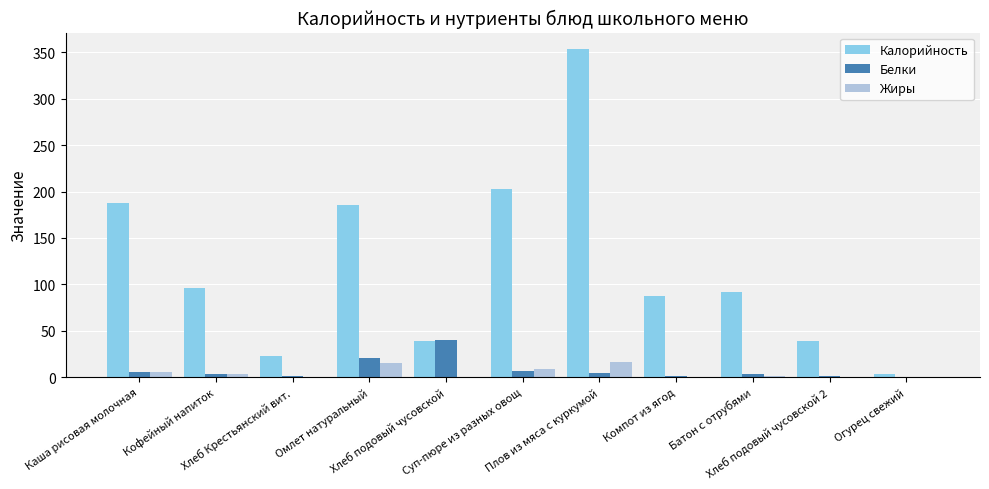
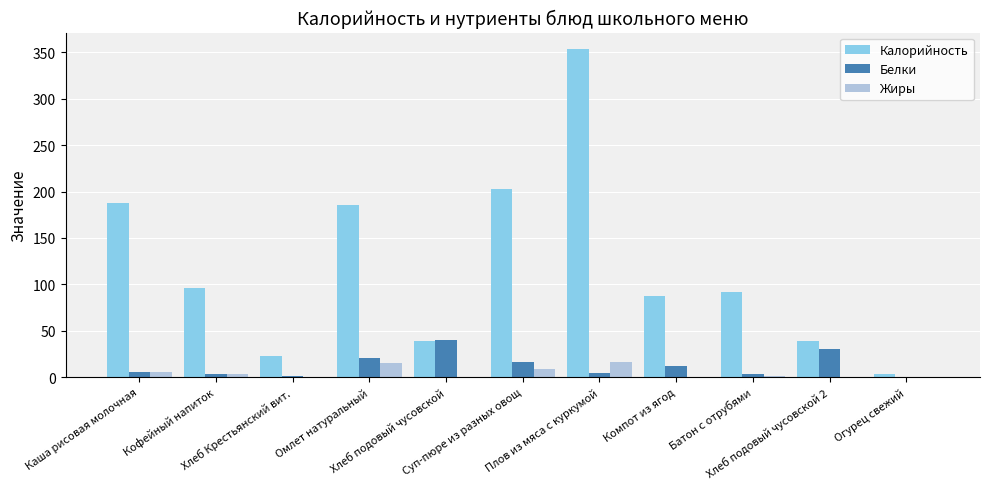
Белки, Суп-пюре из разных овощ: 10 -> 20
Белки, Компот из ягод: 0 -> 10
Белки, Хлеб подовый чусовской 2: 0 -> 30
